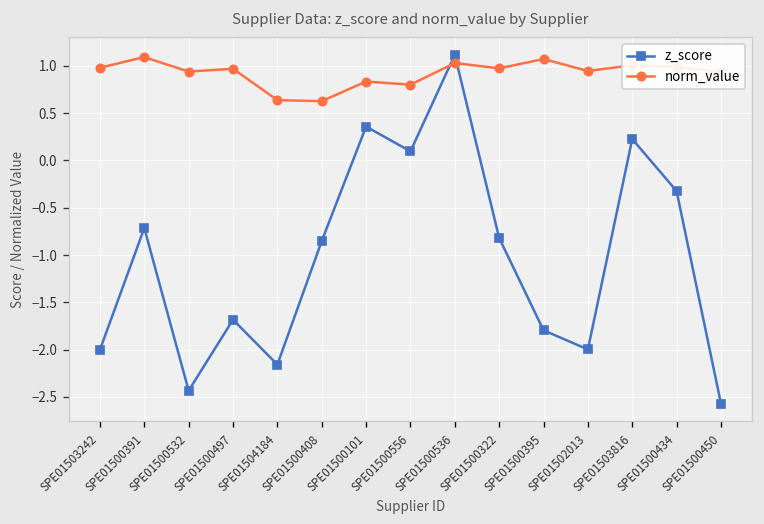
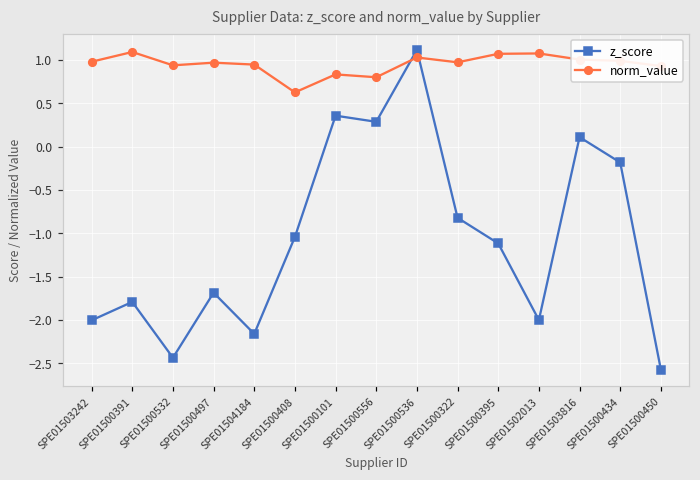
z_score, SPE01500391: -0.7 -> -1.8
norm_value, SPE01504184: 0.6 -> 0.9
z_score, SPE01500408: -0.9 -> -1.0
z_score, SPE01500556: 0.1 -> 0.3
z_score, SPE01500395: -1.8 -> -1.1
norm_value, SPE01502013: 0.9 -> 1.1
z_score, SPE01503816: 0.2 -> 0.1
z_score, SPE01500434: -0.3 -> -0.2
